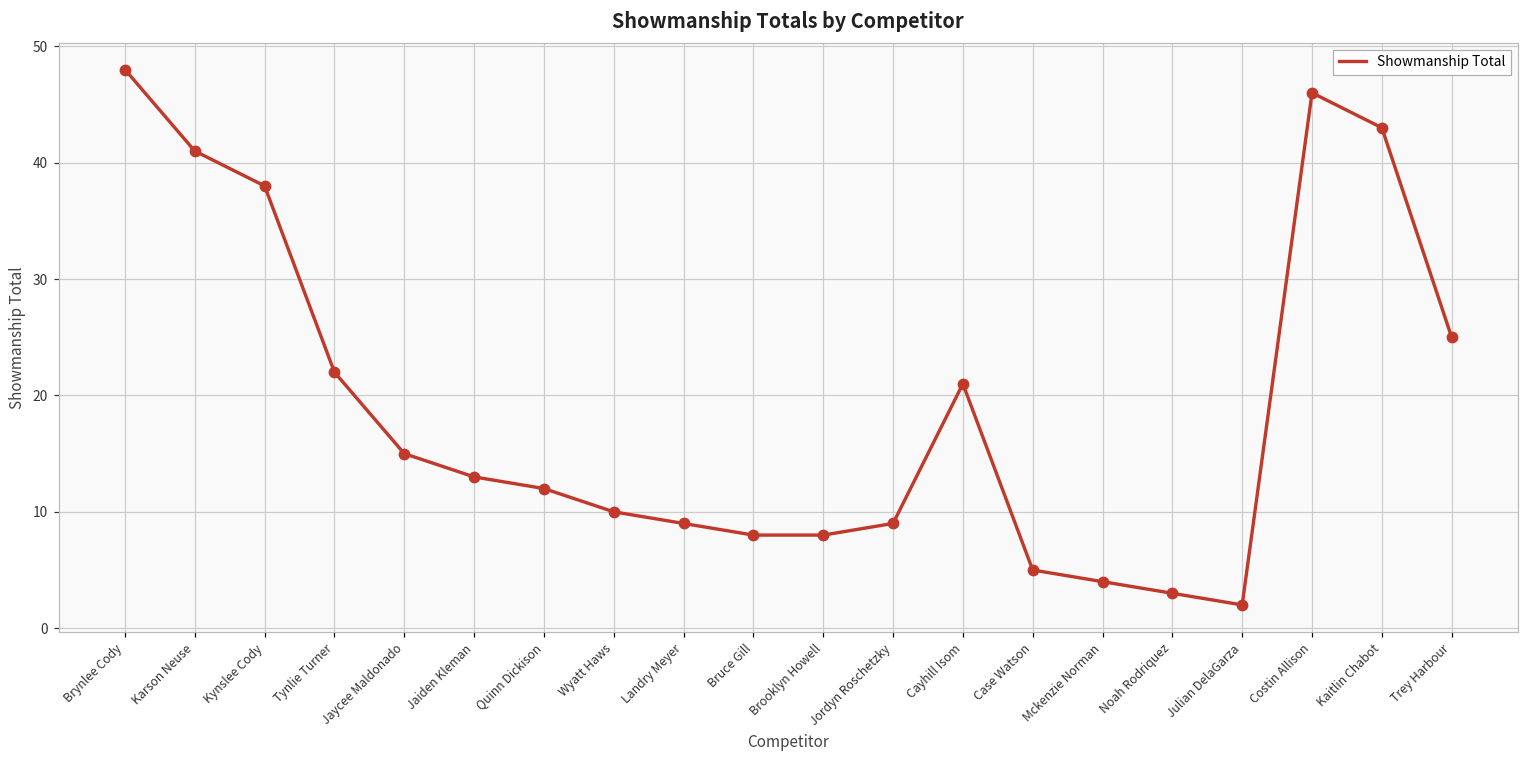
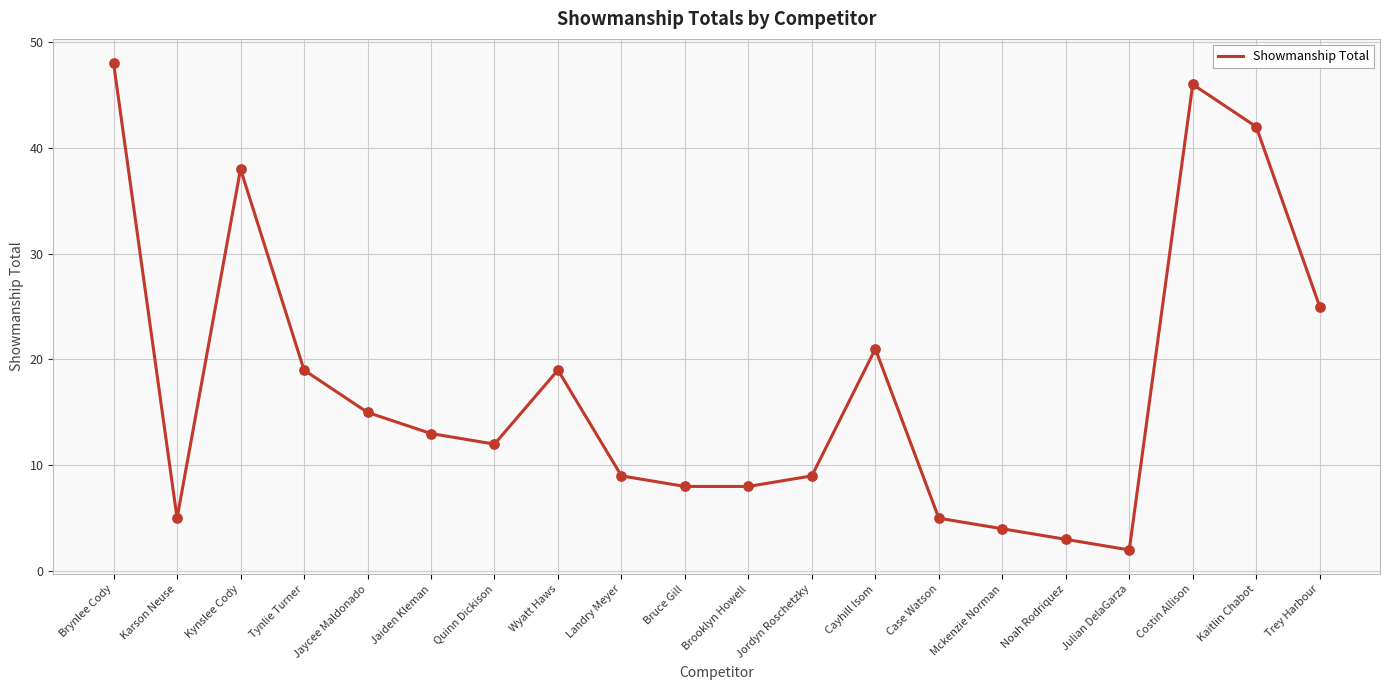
Karson Neuse: 41 -> 5
Tynlie Turner: 22 -> 19
Wyatt Haws: 10 -> 19
Kaitlin Chabot: 43 -> 42
